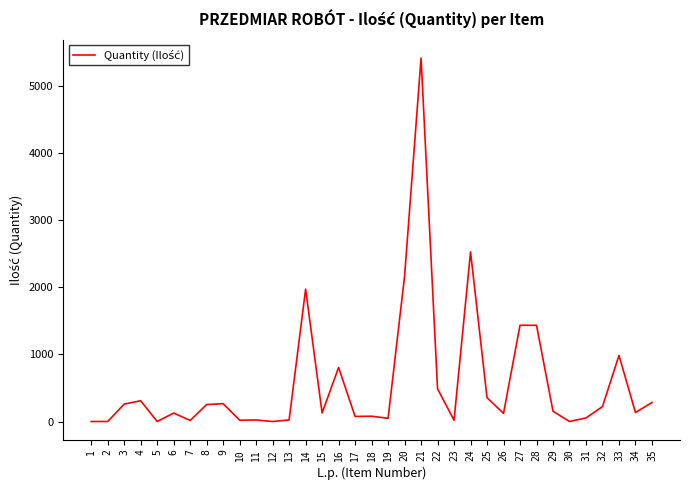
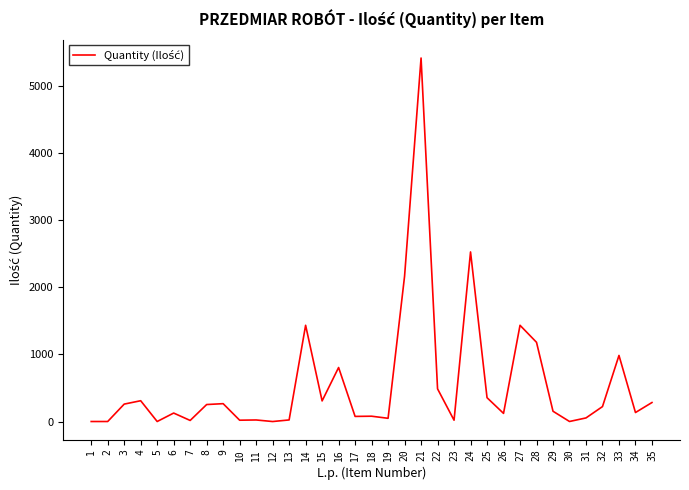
14: 2000 -> 1400
15: 100 -> 300
28: 1400 -> 1200
